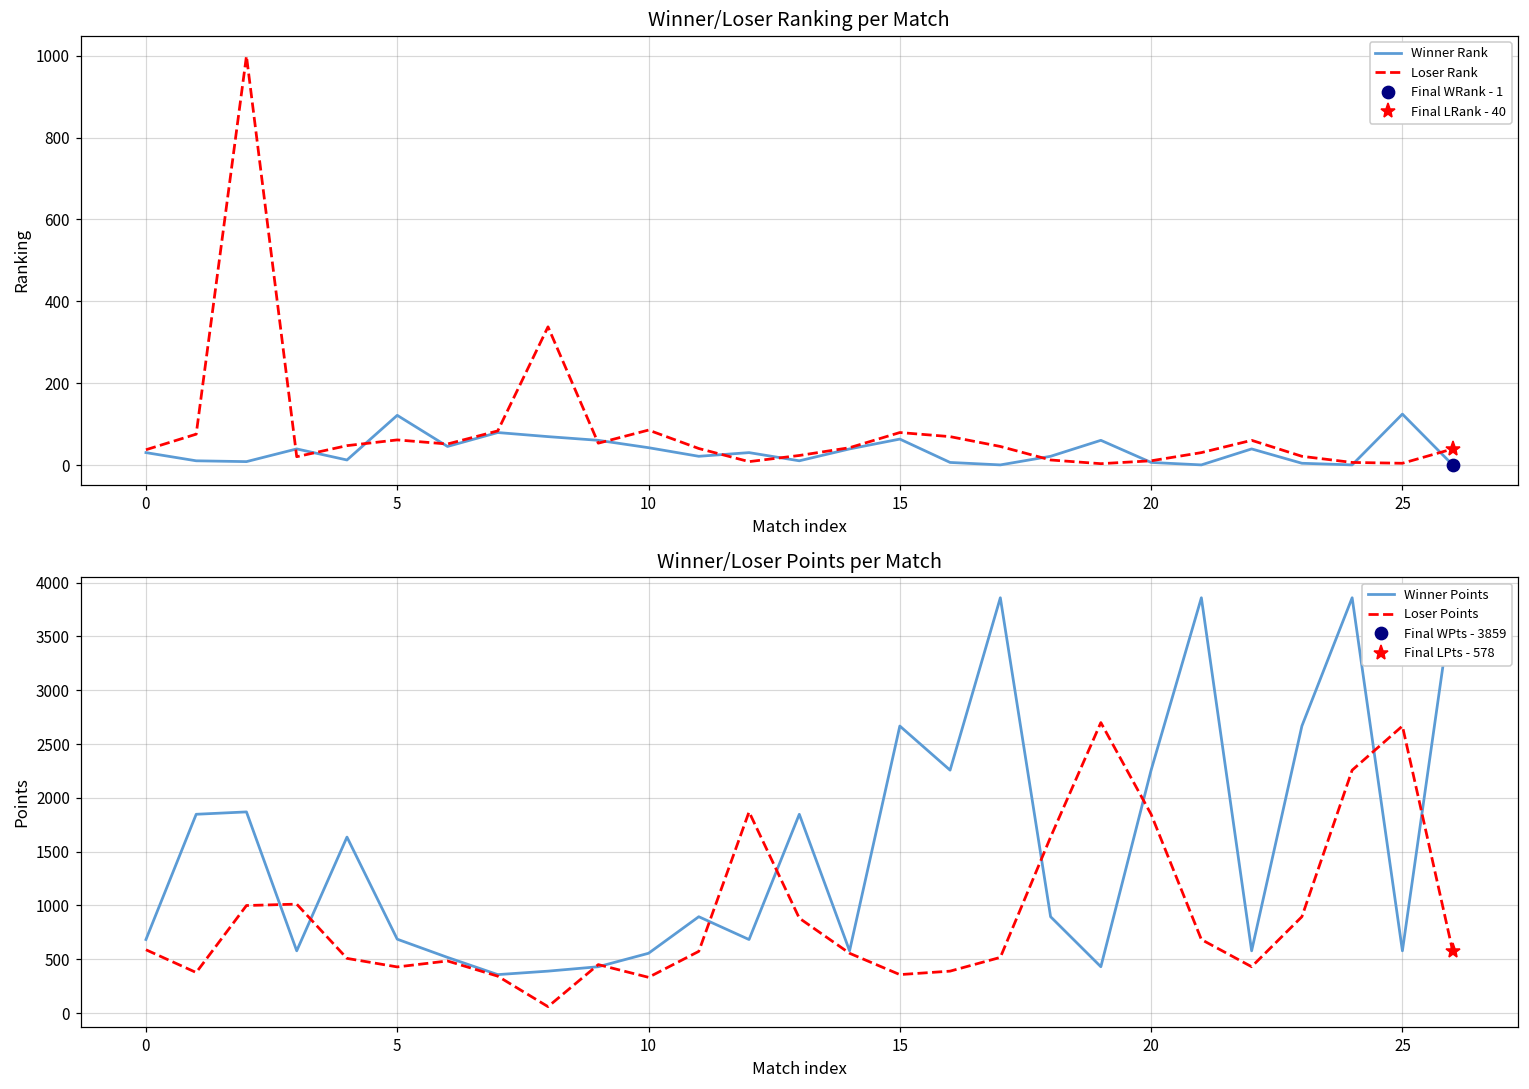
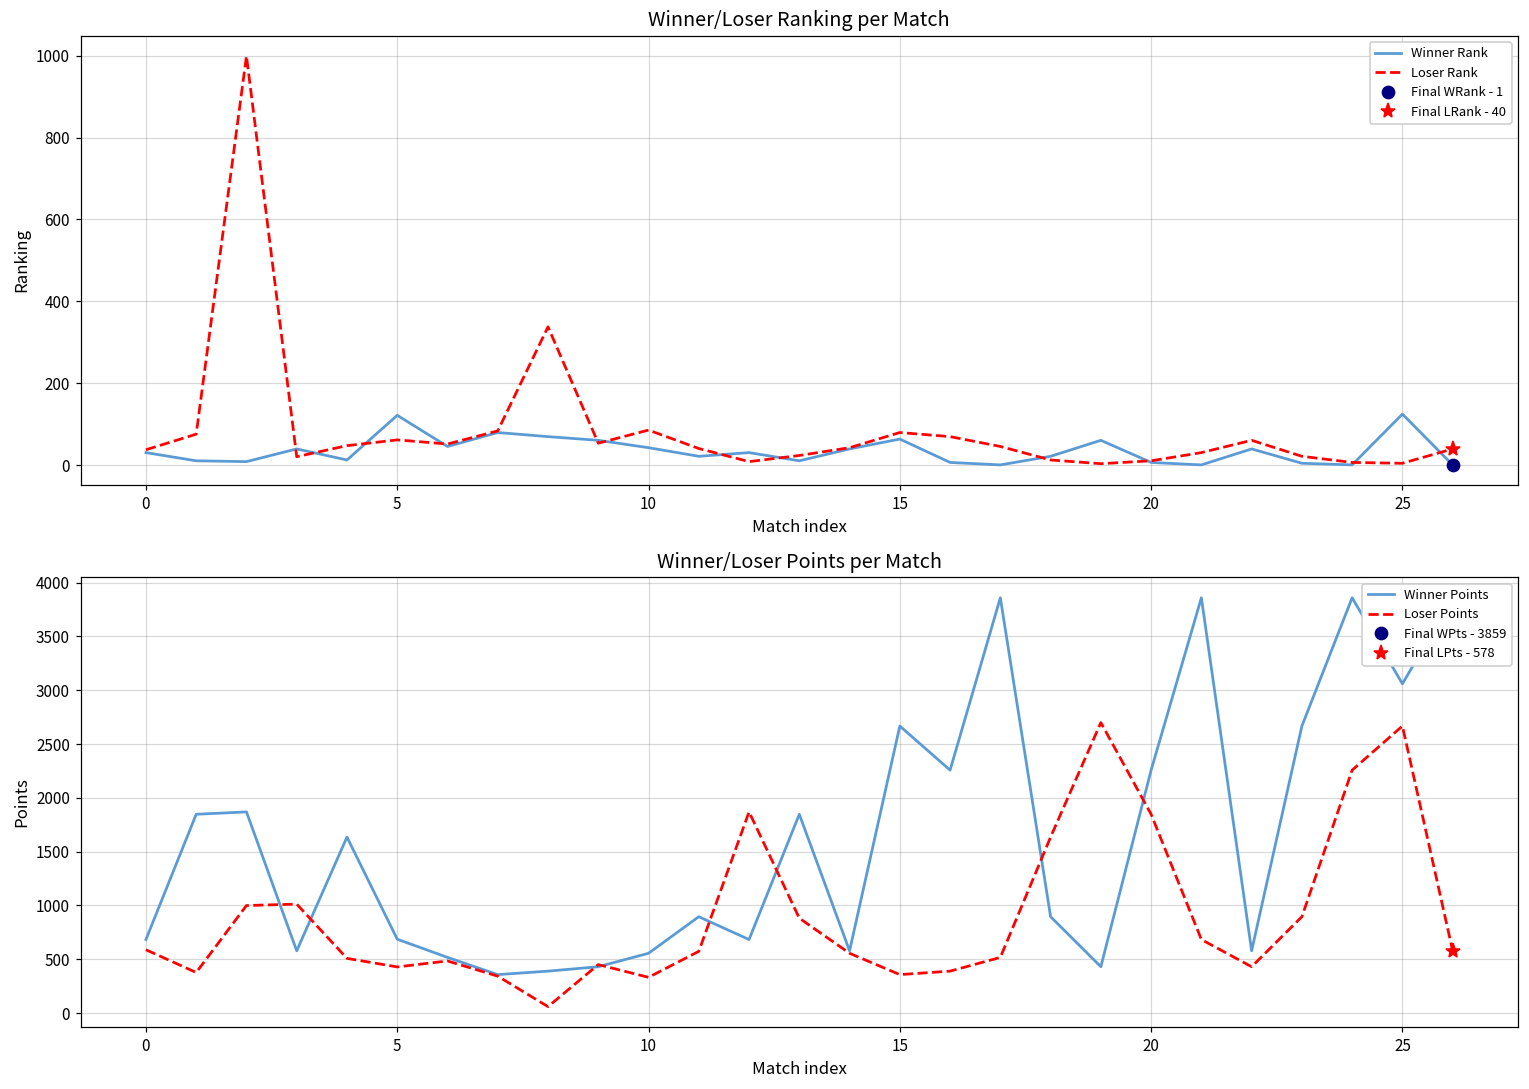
Winner/Loser Points per Match, Winner Points, 25: 600 -> 3100
